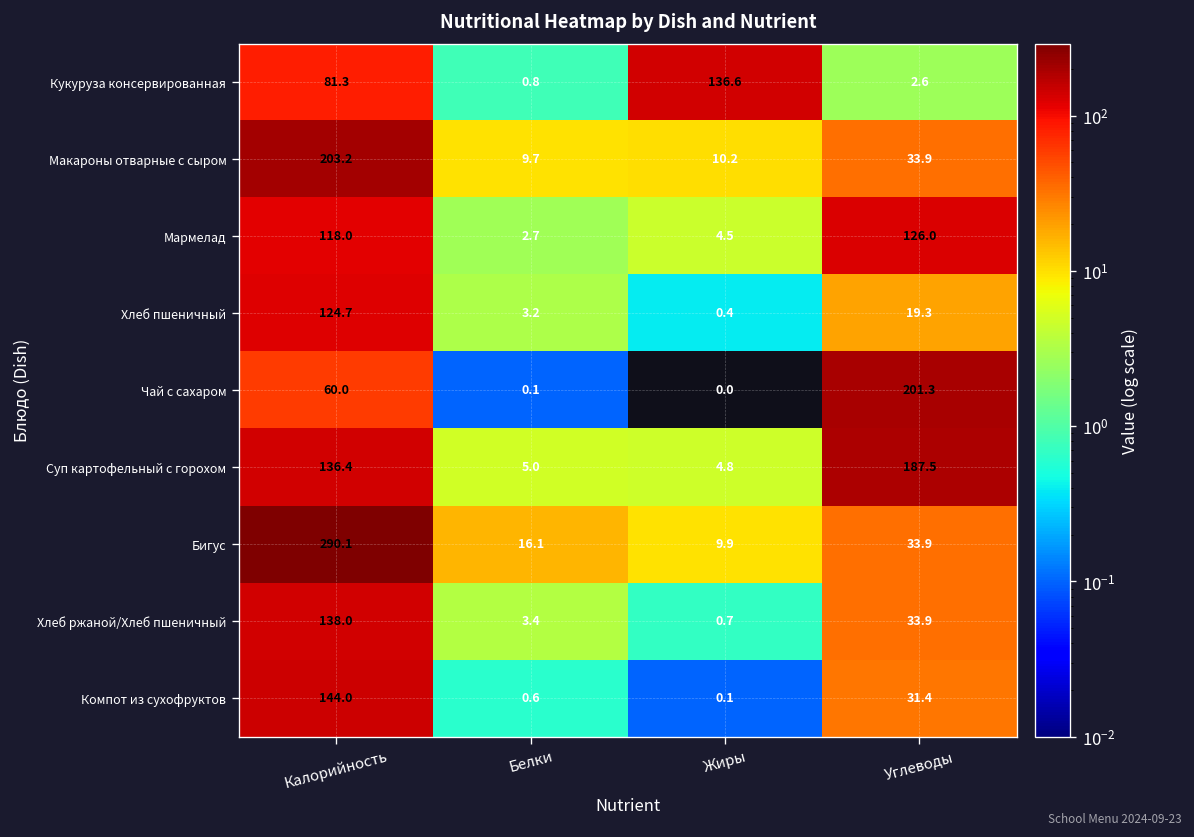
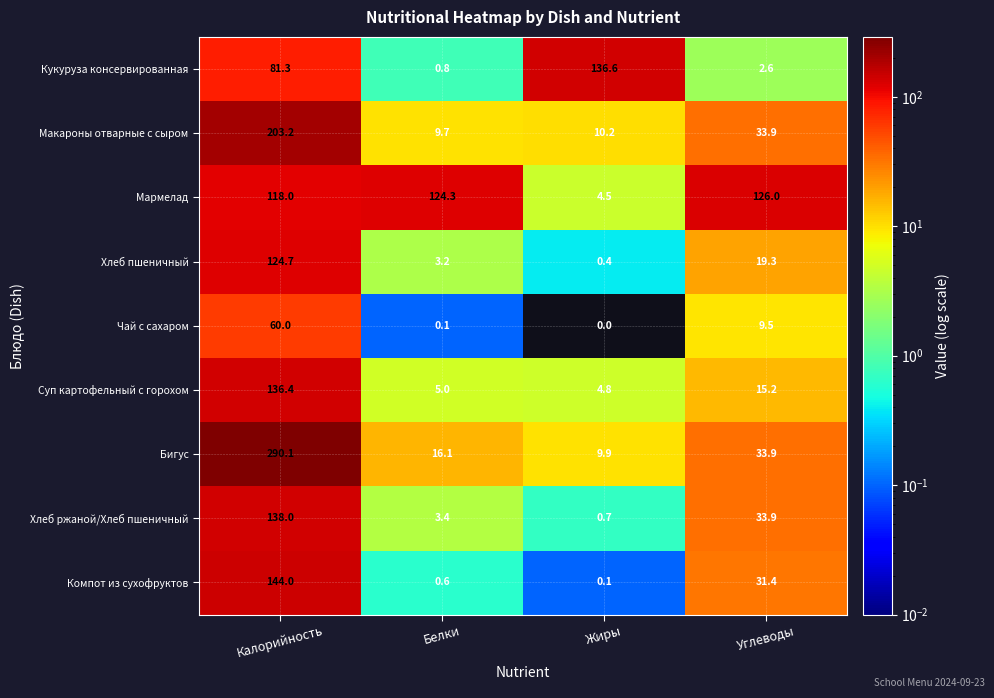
Мармелад, Белки: 2.7 -> 124.3
Чай с сахаром, Углеводы: 201.3 -> 9.5
Суп картофельный с горохом, Углеводы: 187.5 -> 15.2
